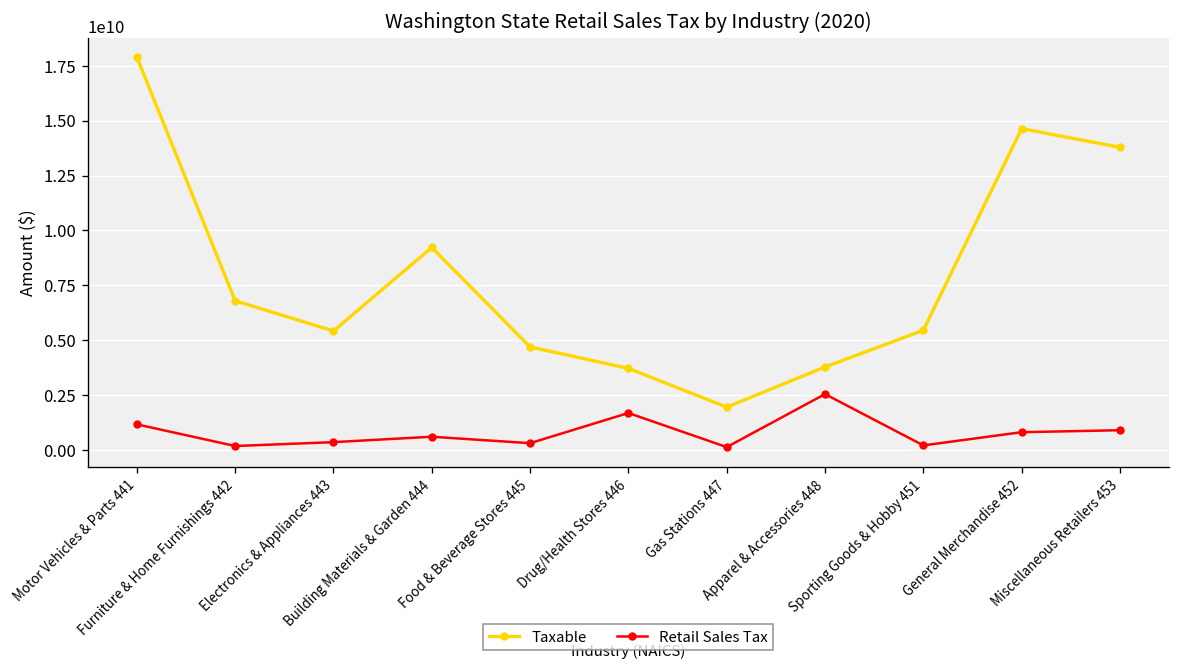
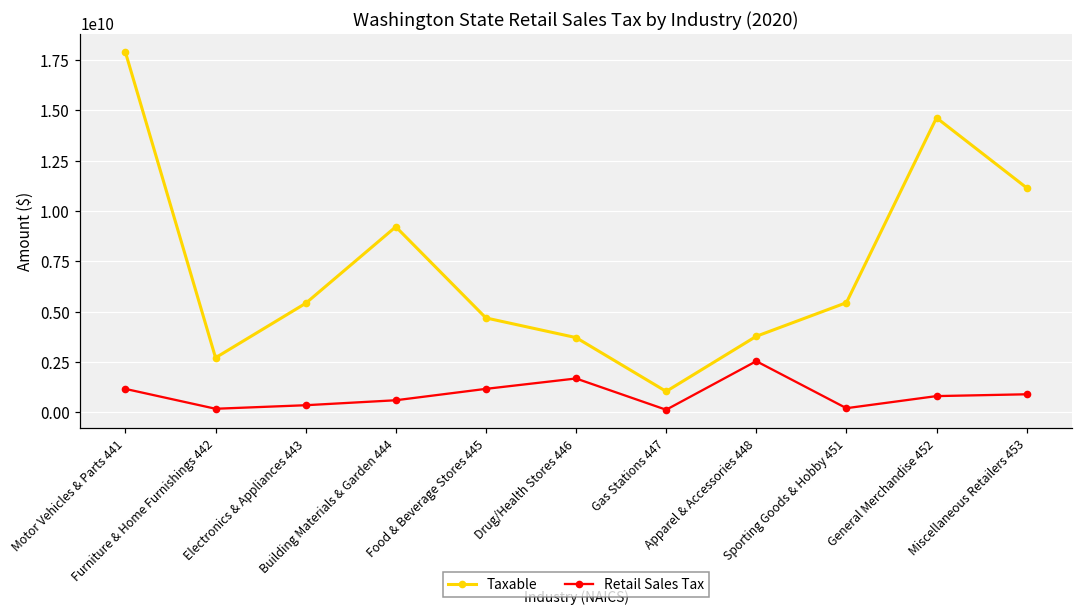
Taxable, Furniture & Home Furnishings 442: 6800000000 -> 2700000000
Retail Sales Tax, Food & Beverage Stores 445: 300000000 -> 1200000000
Taxable, Gas Stations 447: 1900000000 -> 1000000000
Taxable, Miscellaneous Retailers 453: 13800000000 -> 11200000000
